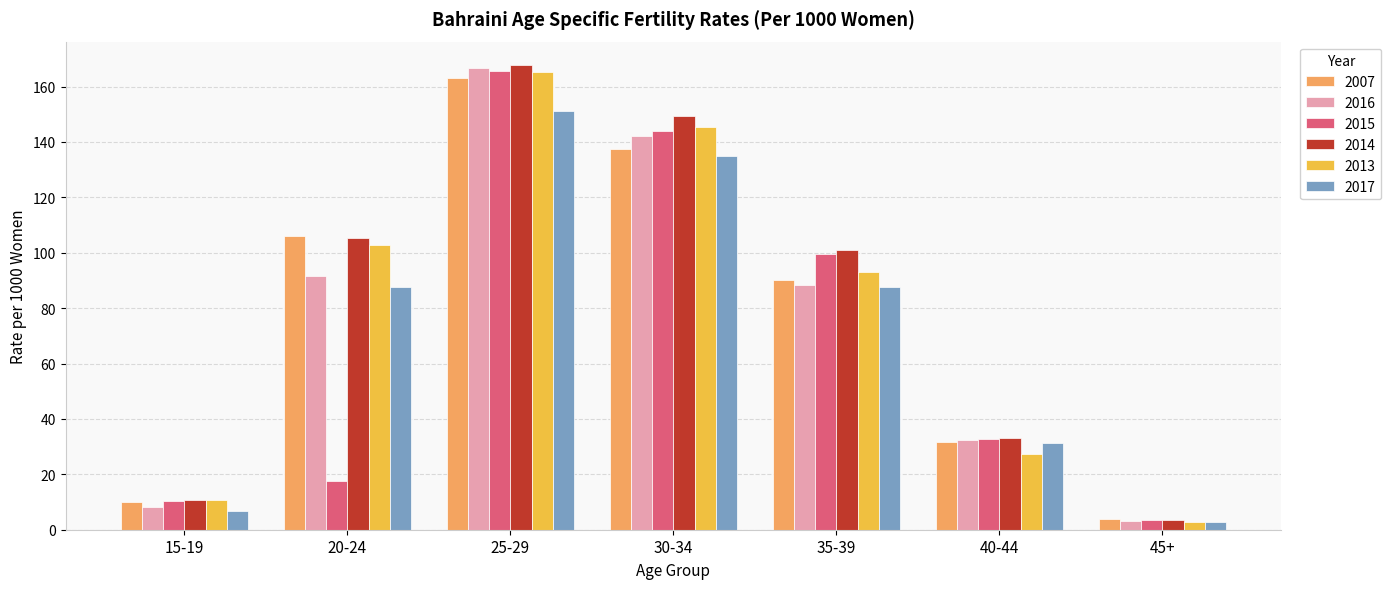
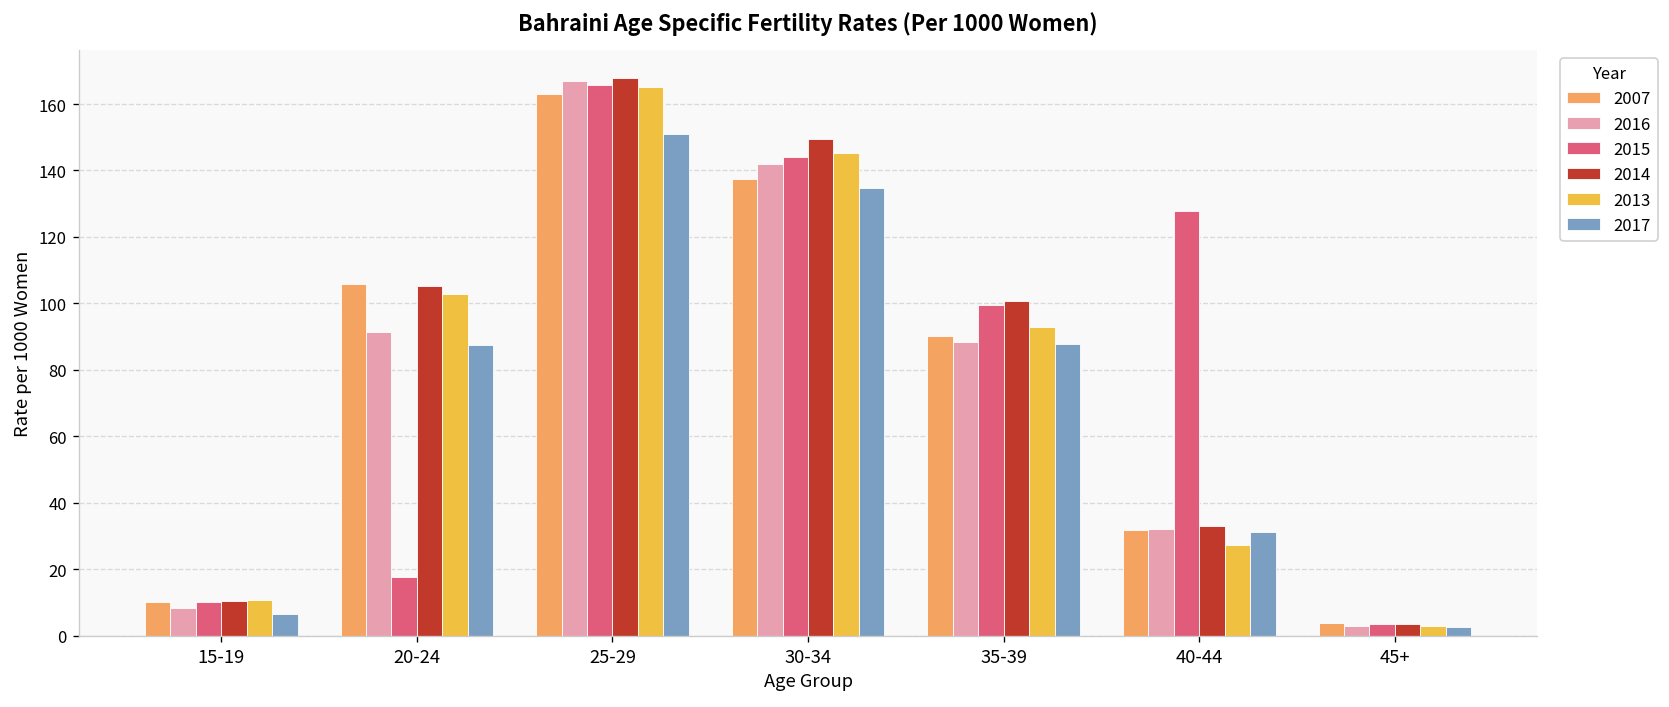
2015, 40-44: 33 -> 128
